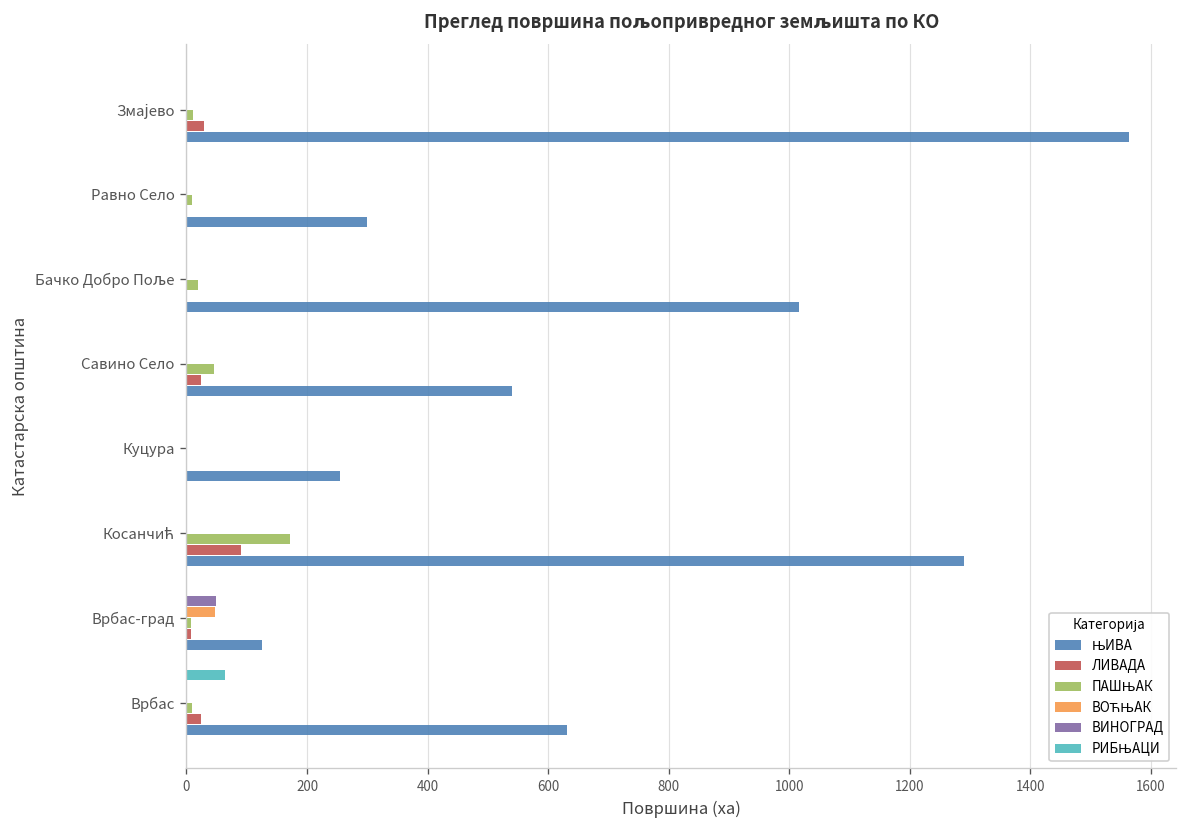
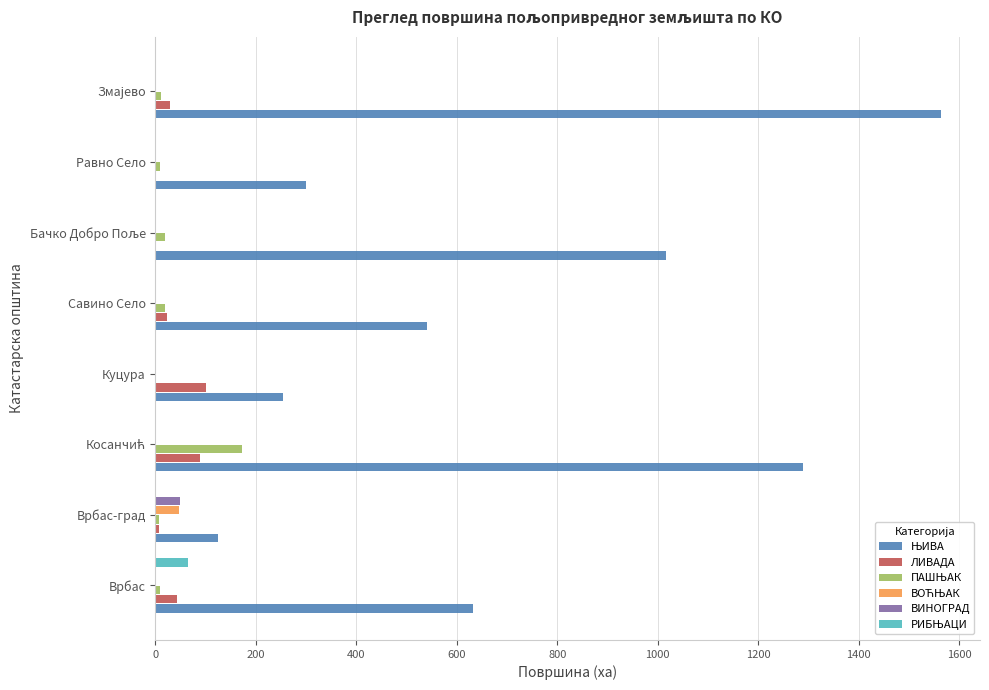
ПАШЊАК, Савино Село: 50 -> 20
ЛИВАДА, Куцура: 0 -> 100
ЛИВАДА, Врбас: 20 -> 40
